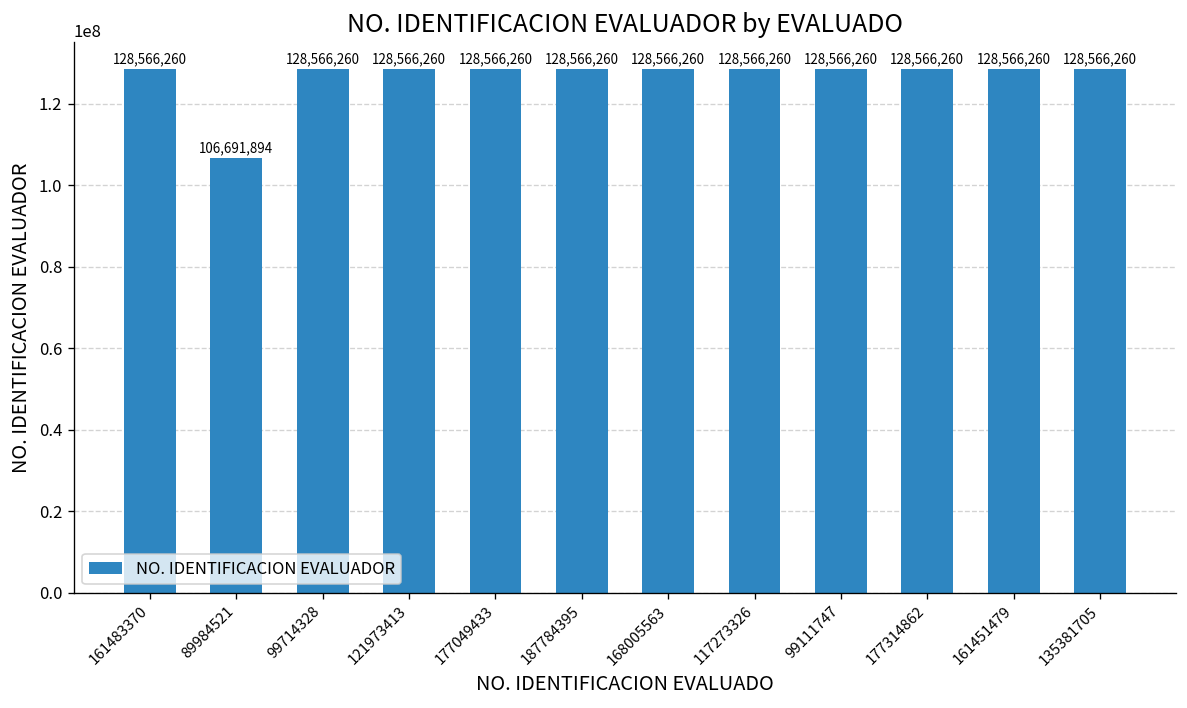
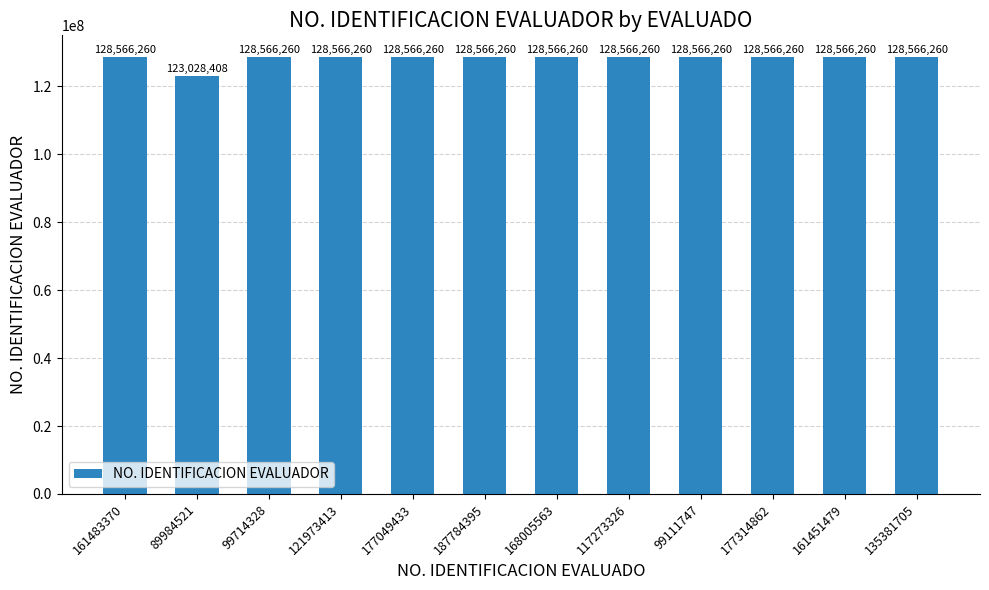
89984521: 106,691,894 -> 123,028,408
